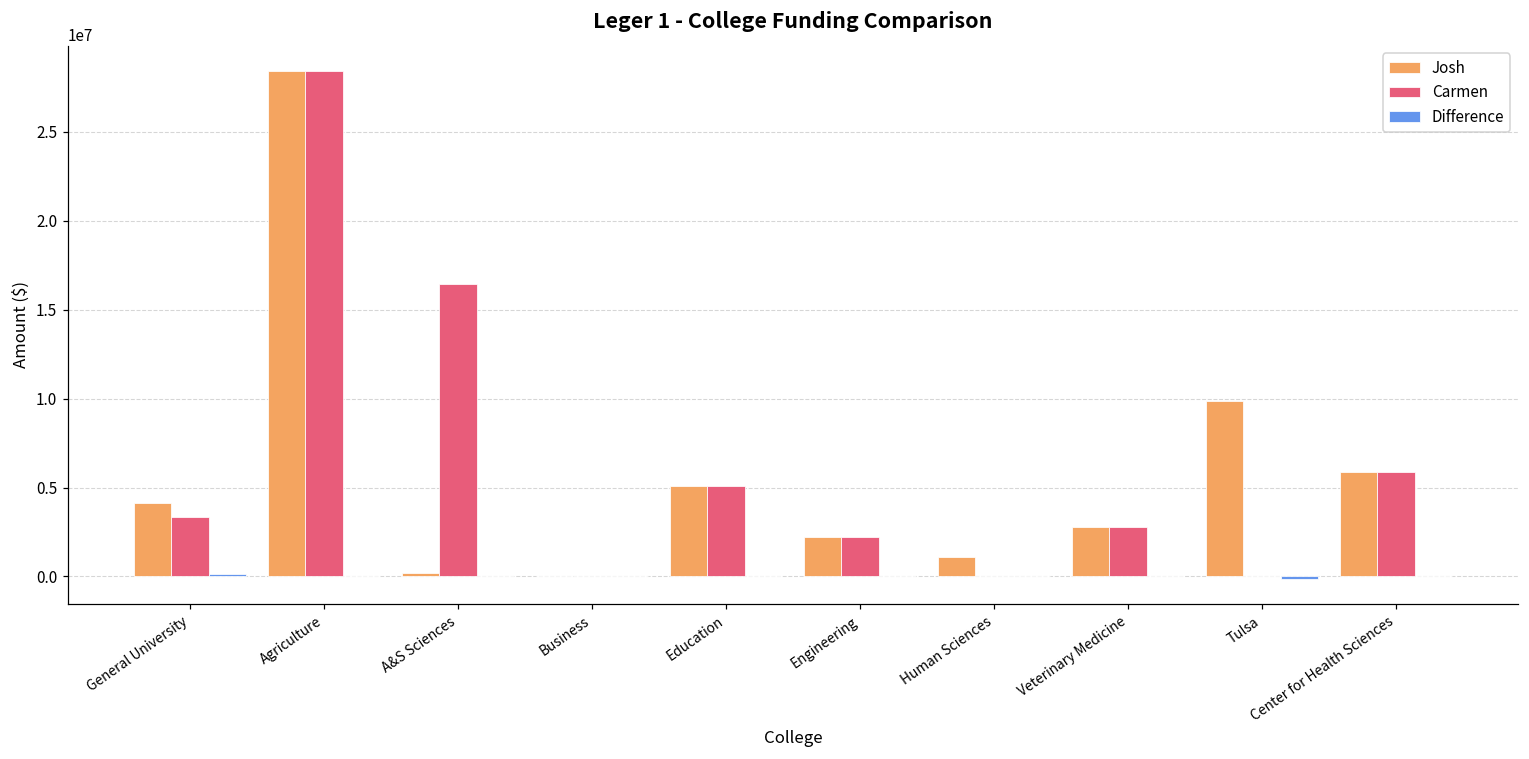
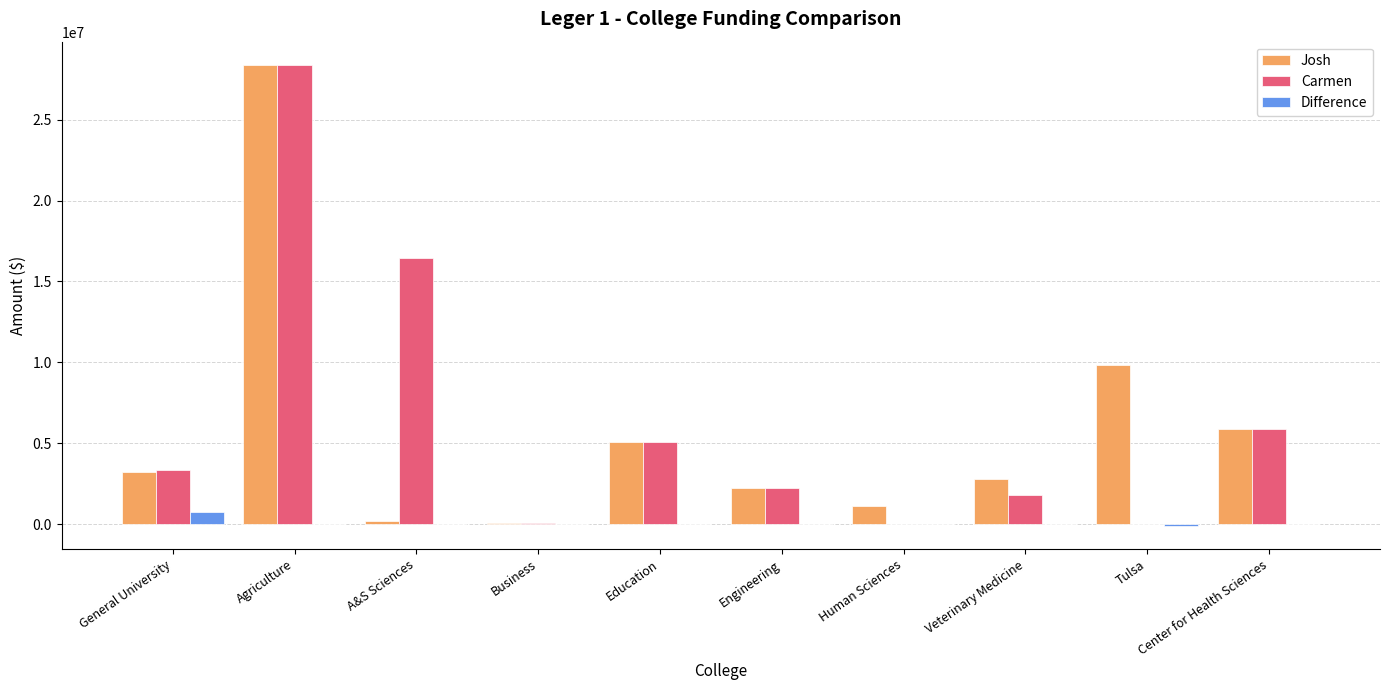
Josh, General University: 4100000 -> 3200000
Difference, General University: 100000 -> 700000
Carmen, Veterinary Medicine: 2800000 -> 1800000
